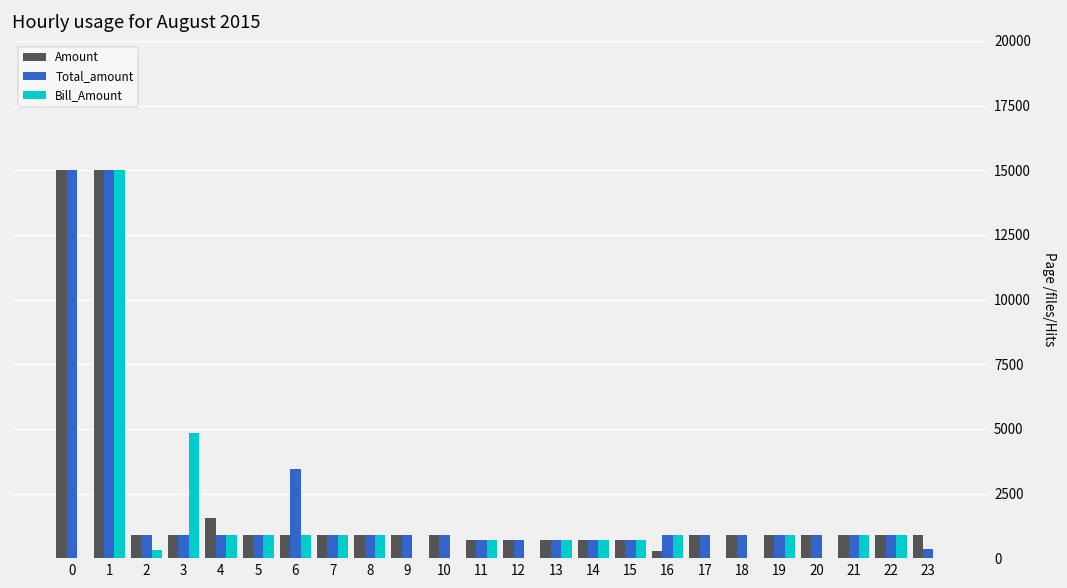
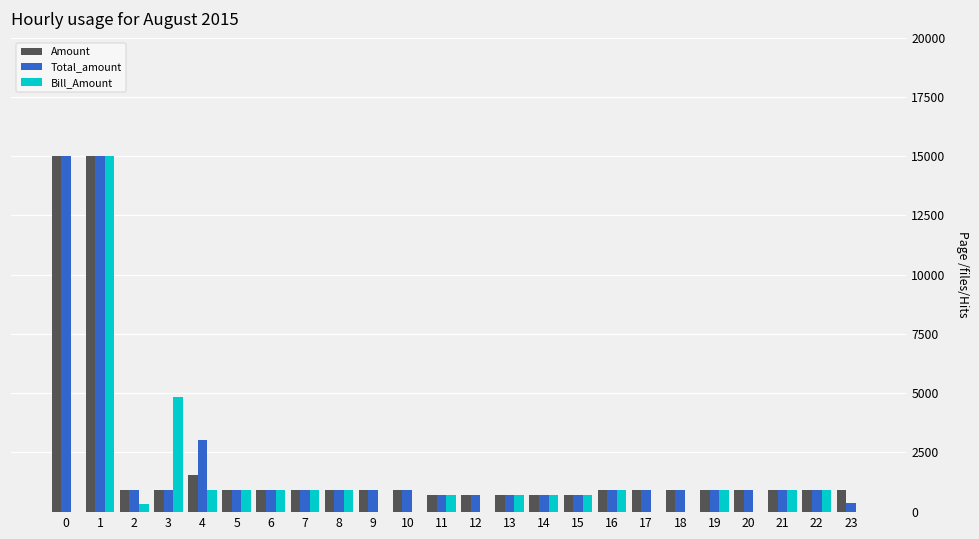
Total_amount, 4: 900 -> 3000
Total_amount, 6: 3500 -> 900
Amount, 16: 300 -> 900
